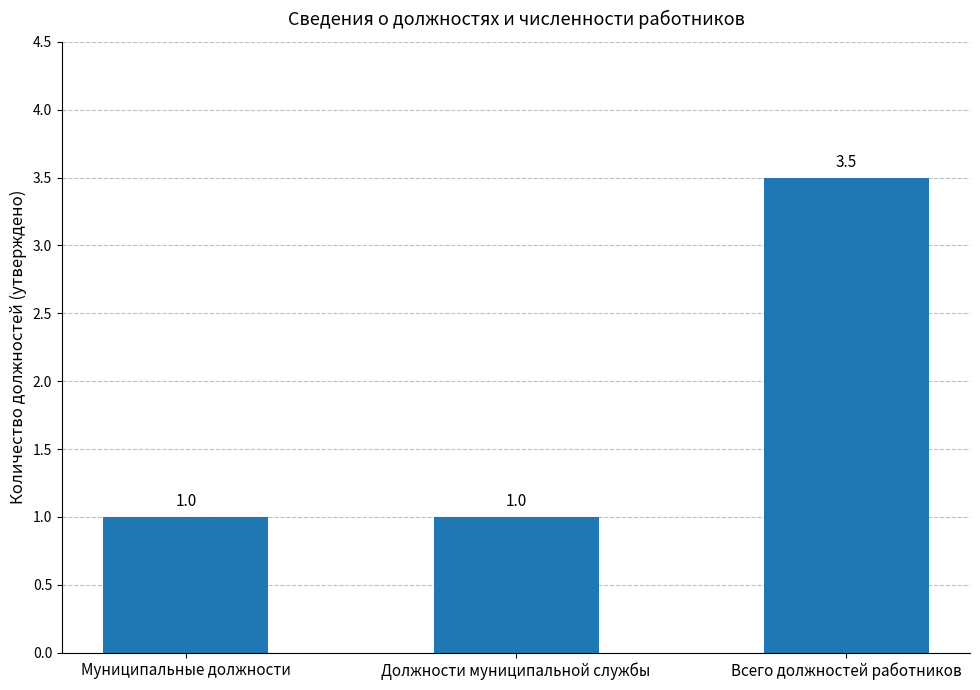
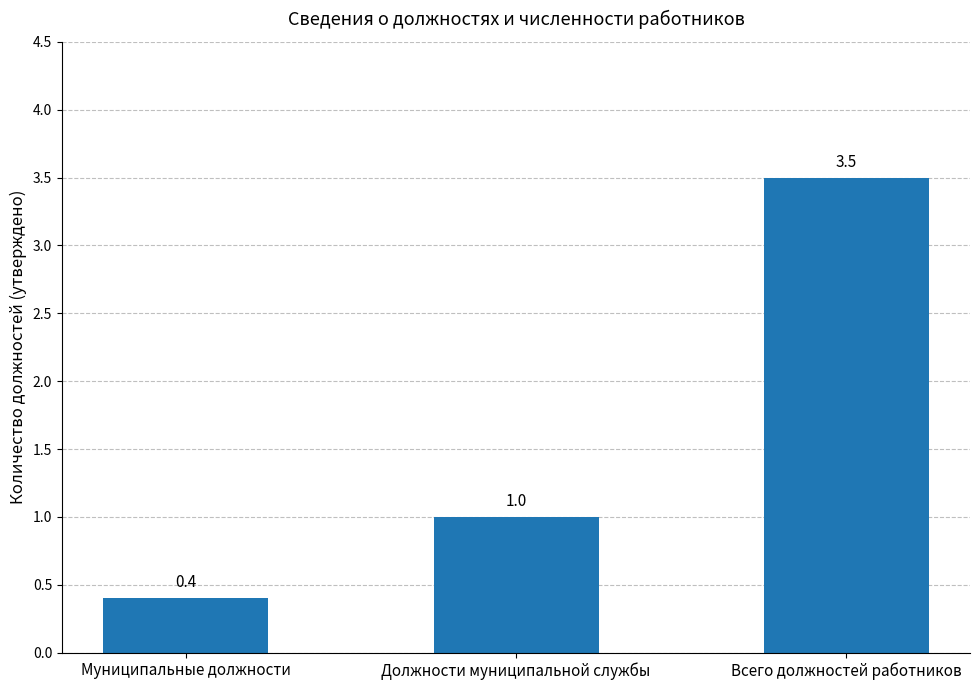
Муниципальные должности: 1.0 -> 0.4
